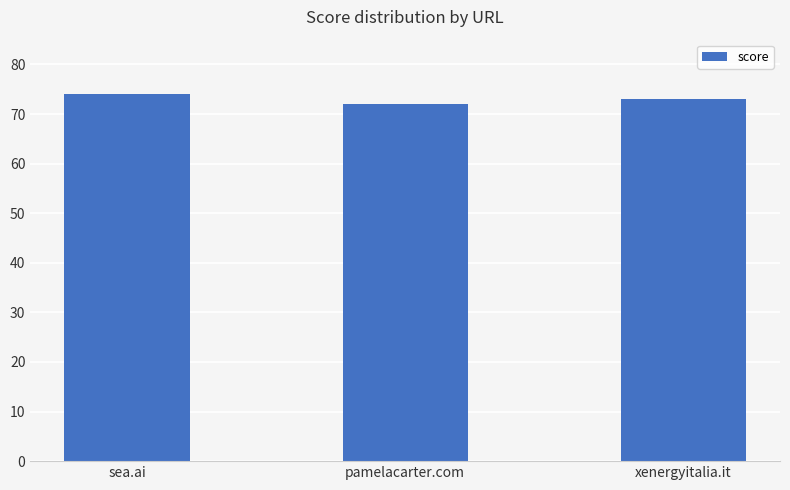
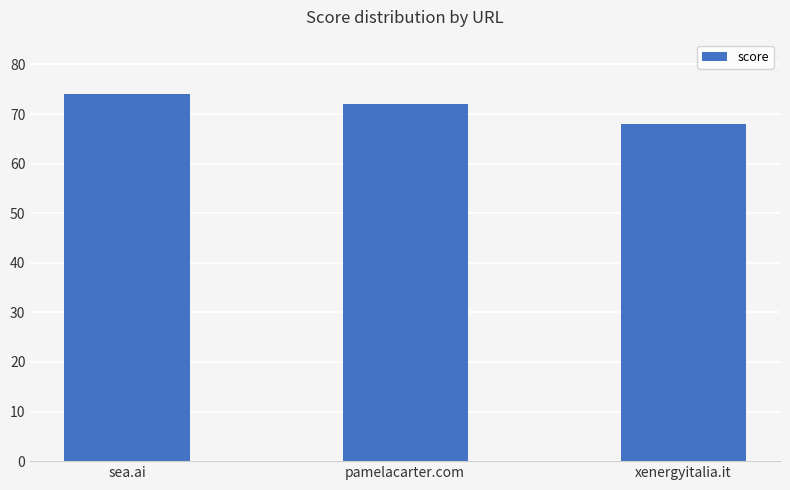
xenergyitalia.it: 73 -> 68
